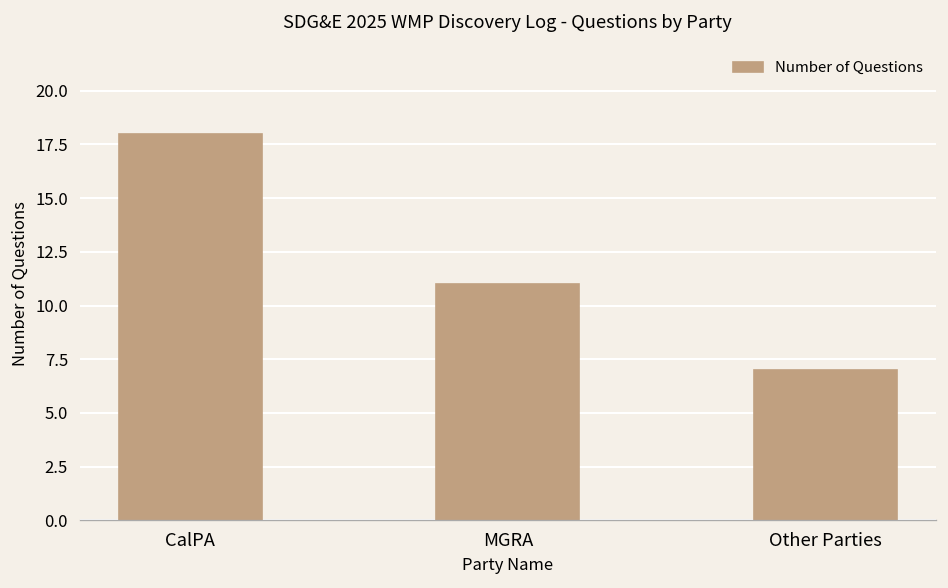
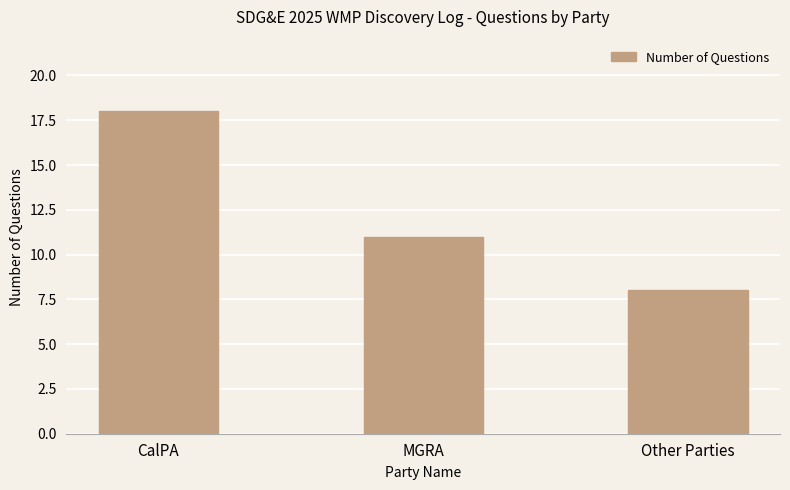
Other Parties: 7 -> 8
